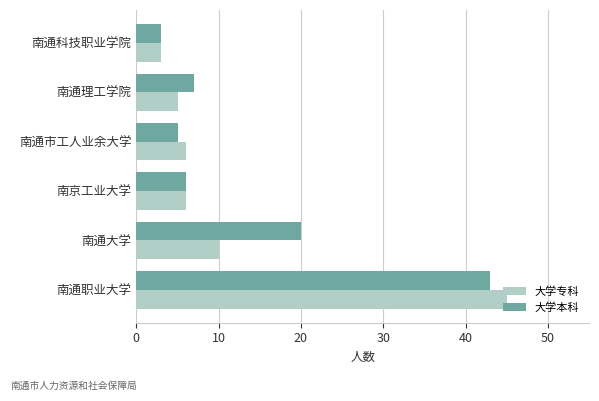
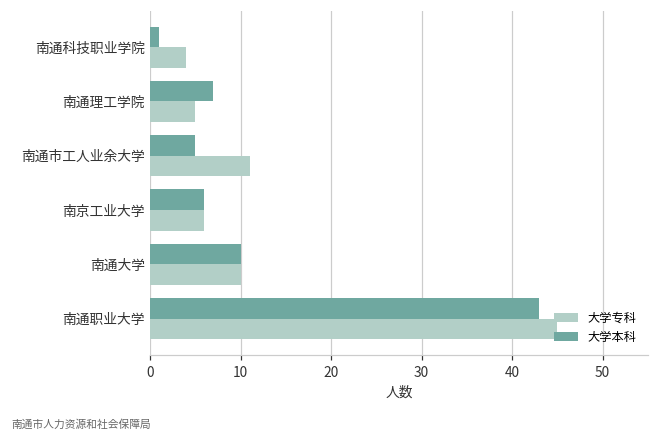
大学本科, 南通科技职业学院: 3 -> 1
大学专科, 南通科技职业学院: 3 -> 4
大学专科, 南通市工人业余大学: 6 -> 11
大学本科, 南通大学: 20 -> 10
